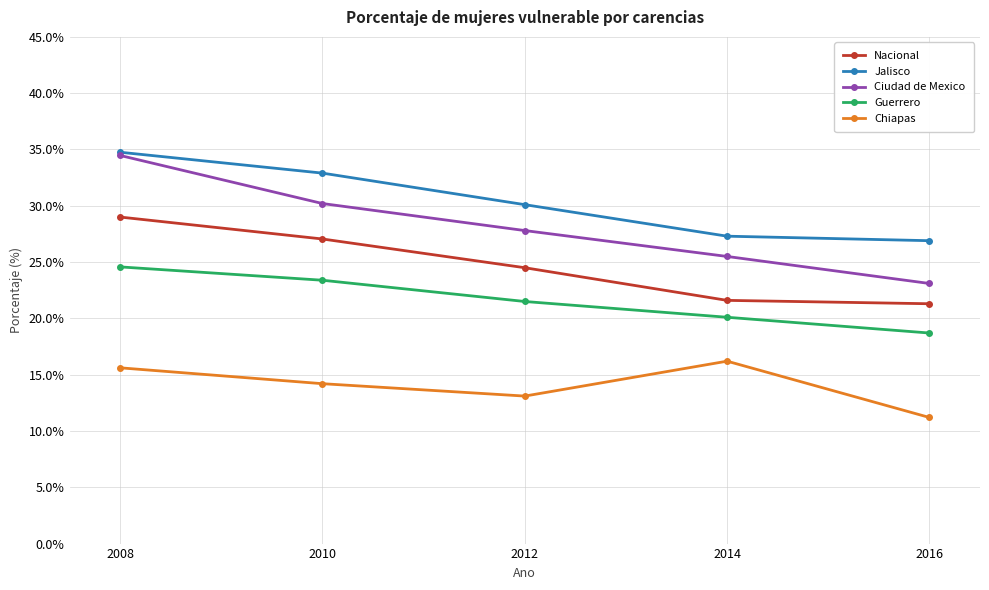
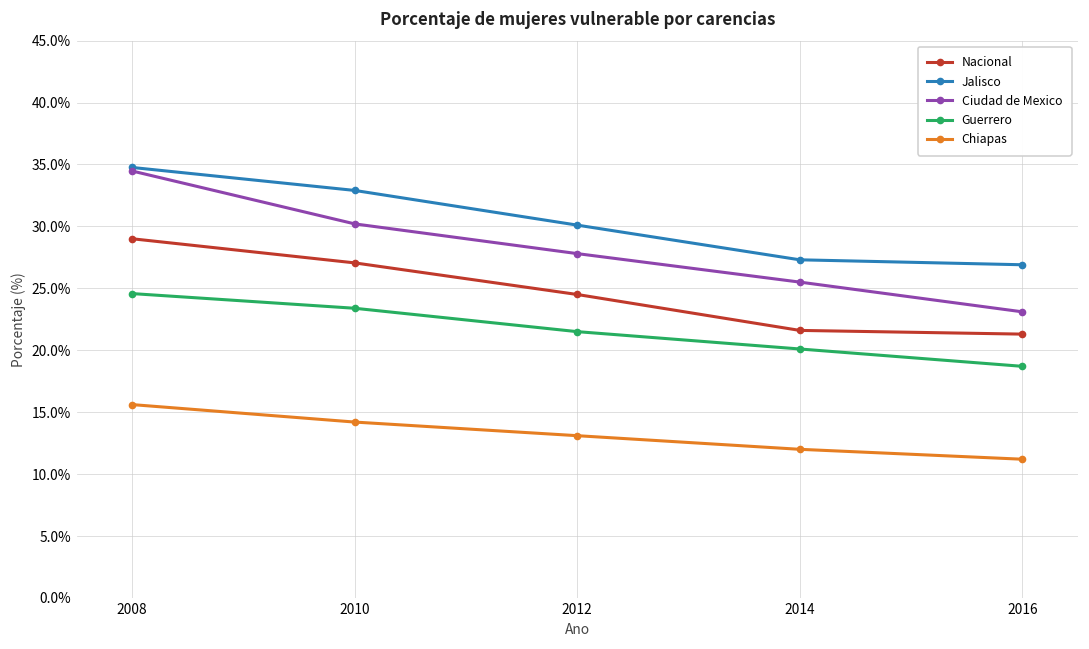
Chiapas, 2014: 16.2% -> 12.0%
